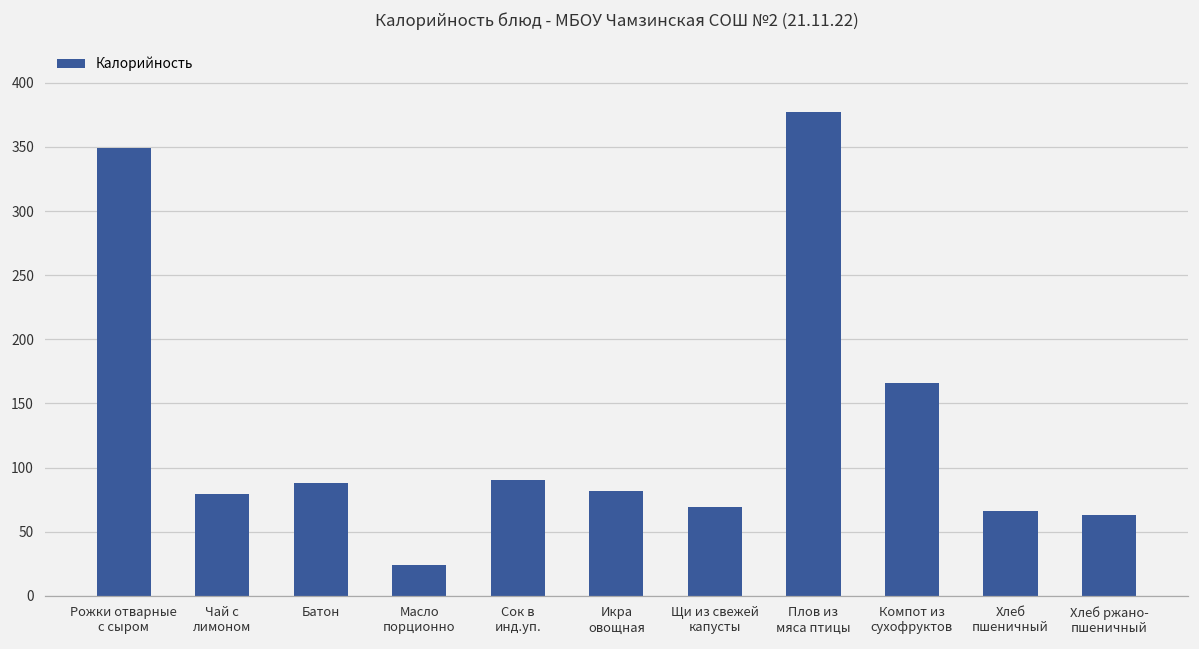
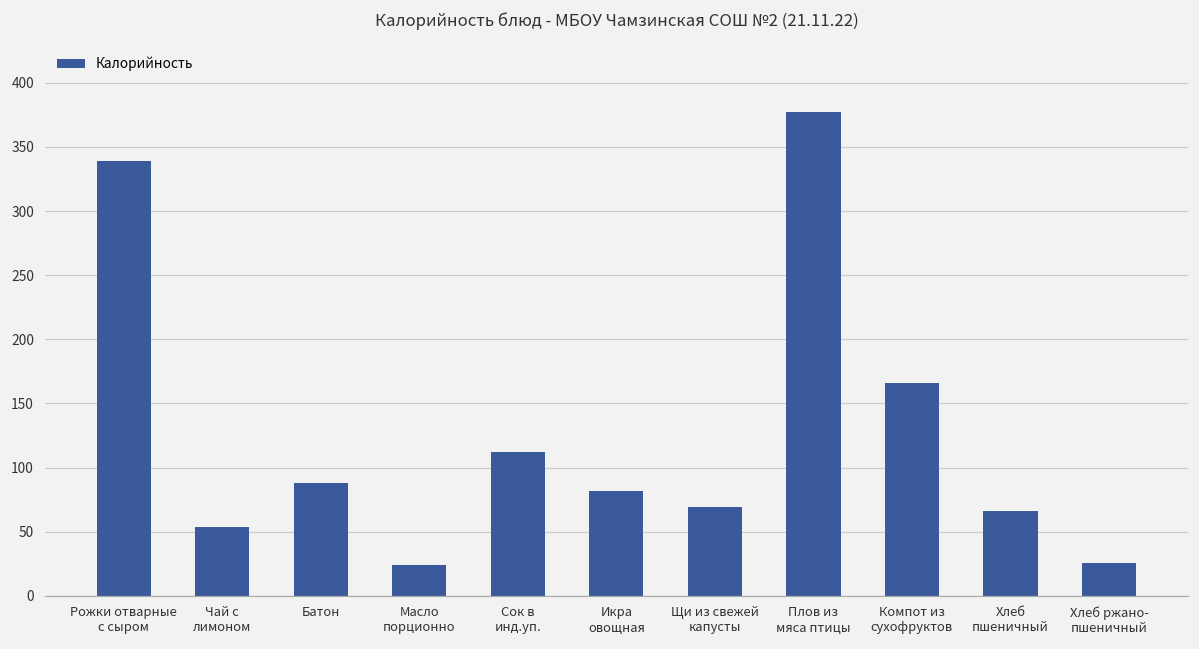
Рожки отварные с сыром: 349 -> 339
Чай с лимоном: 79 -> 53
Сок в инд.уп.: 90 -> 112
Хлеб ржано- пшеничный: 63 -> 26
